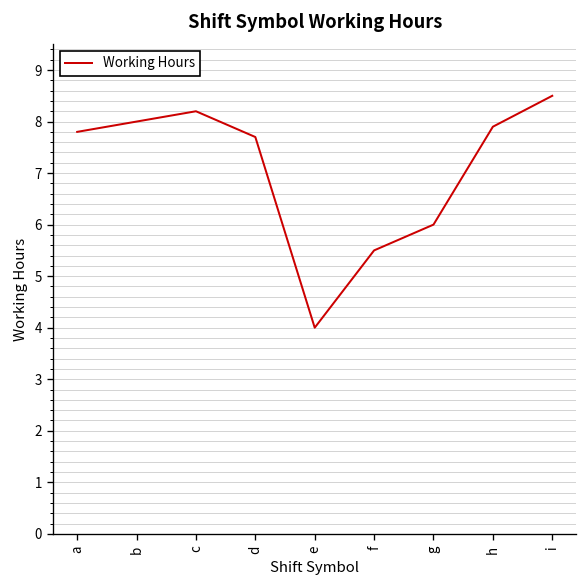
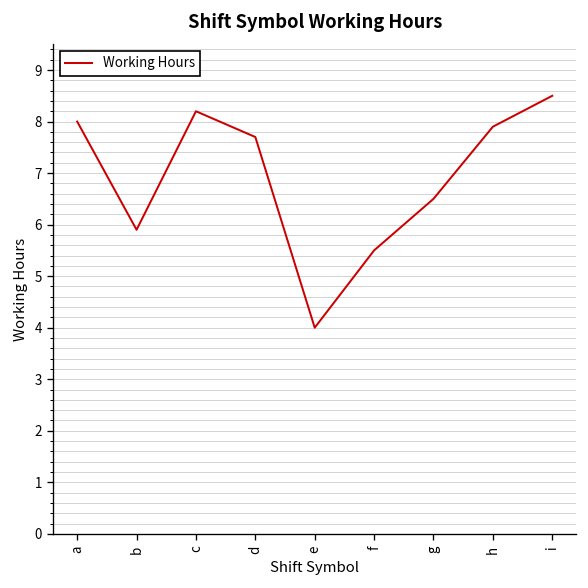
a: 7.8 -> 8.0
b: 8.0 -> 5.9
g: 6.0 -> 6.5
